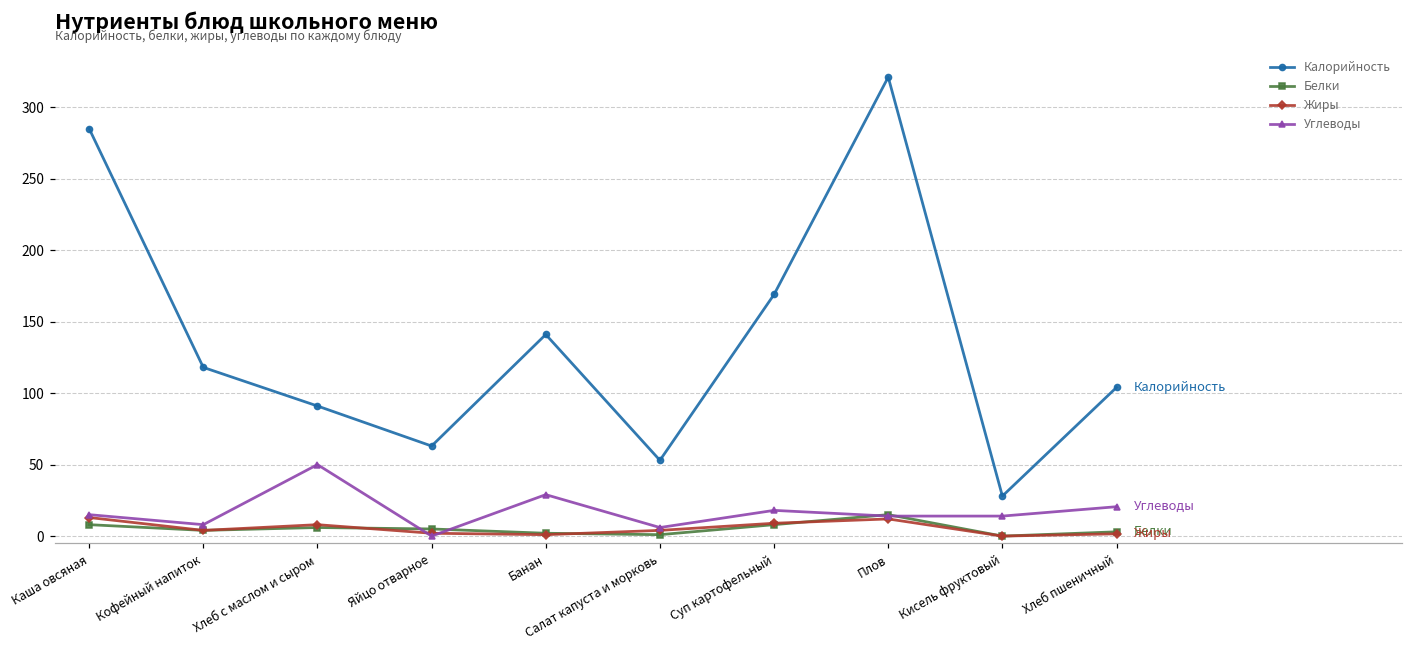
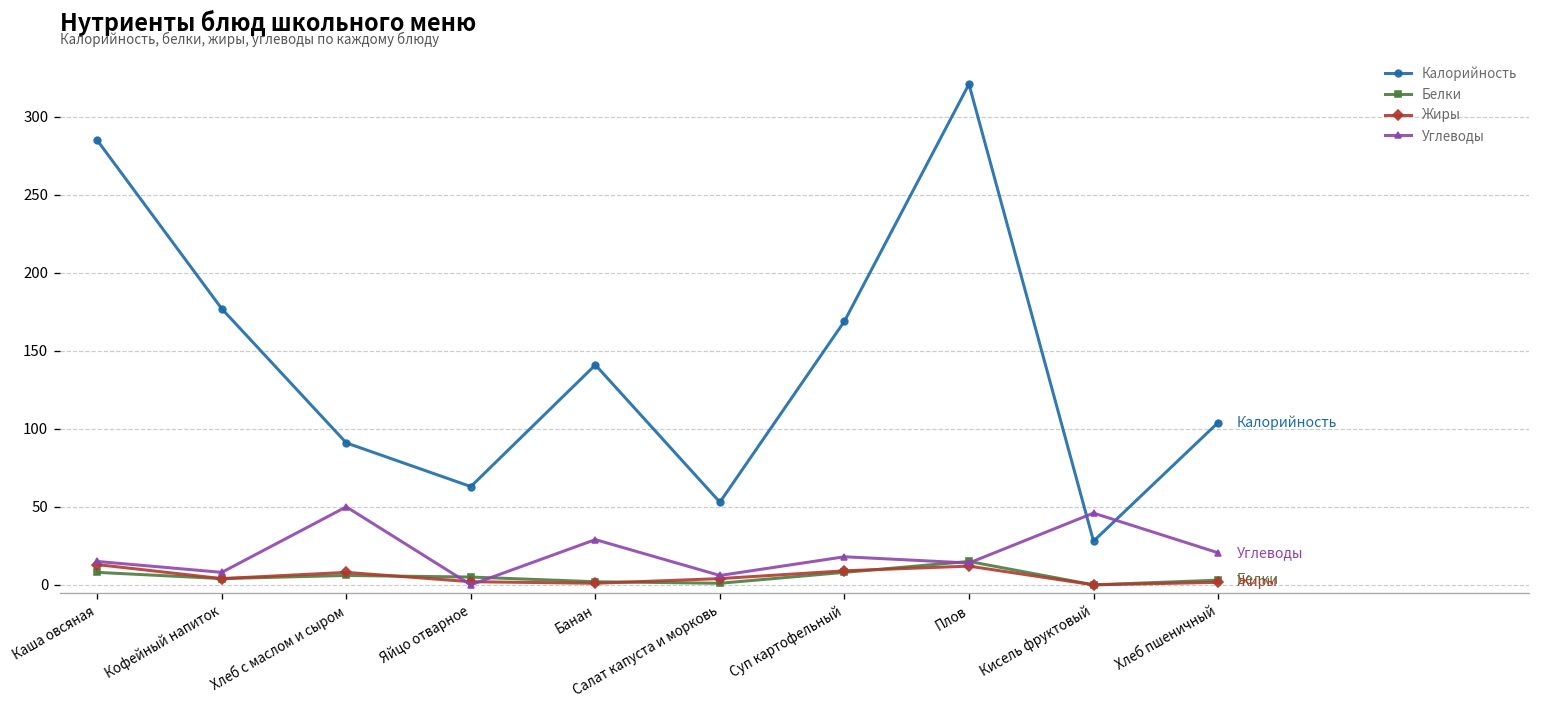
Калорийность, Кофейный напиток: 118 -> 177
Углеводы, Кисель фруктовый: 14 -> 46
